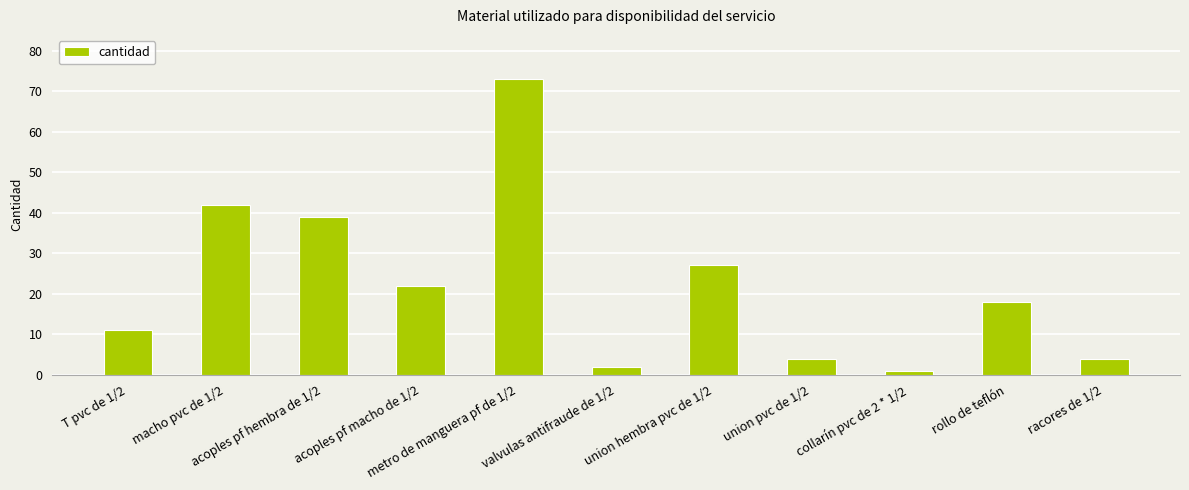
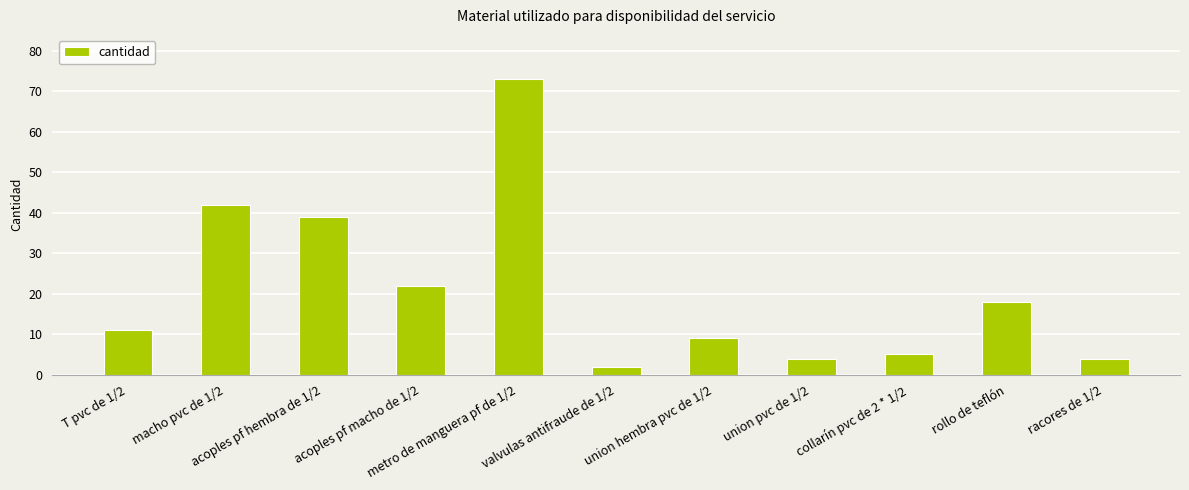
union hembra pvc de 1/2: 27 -> 9
collarín pvc de 2 * 1/2: 1 -> 5
